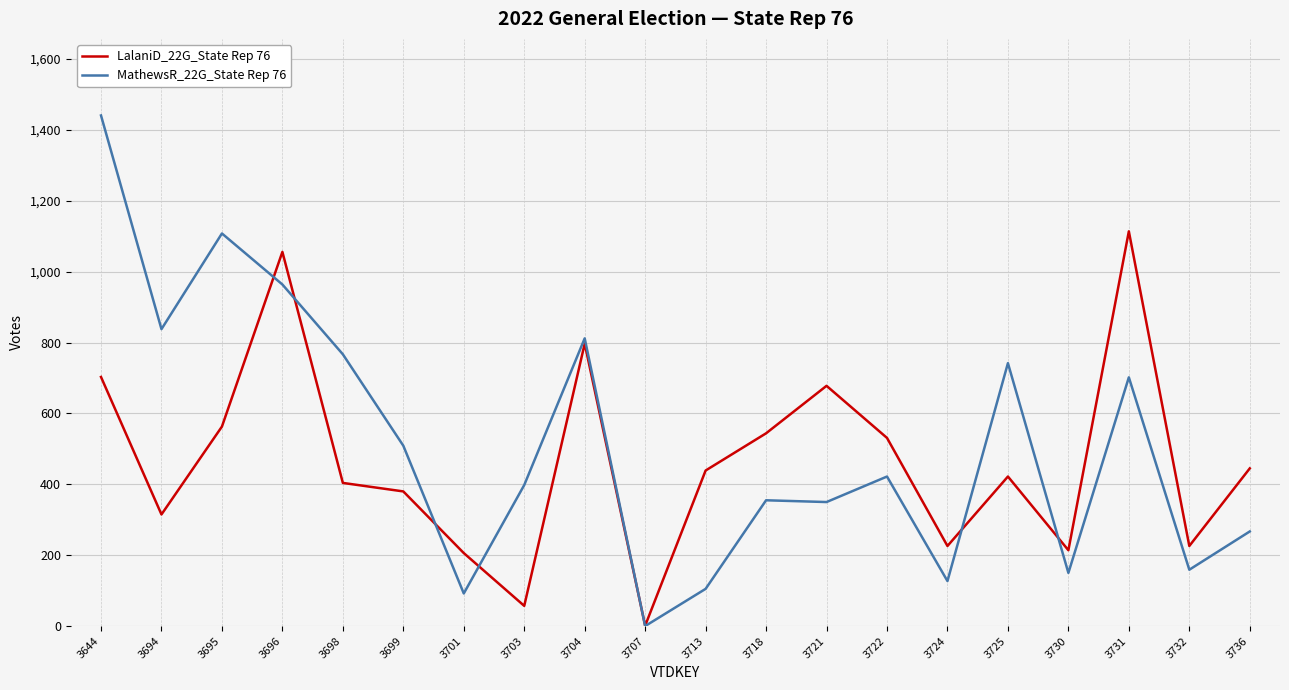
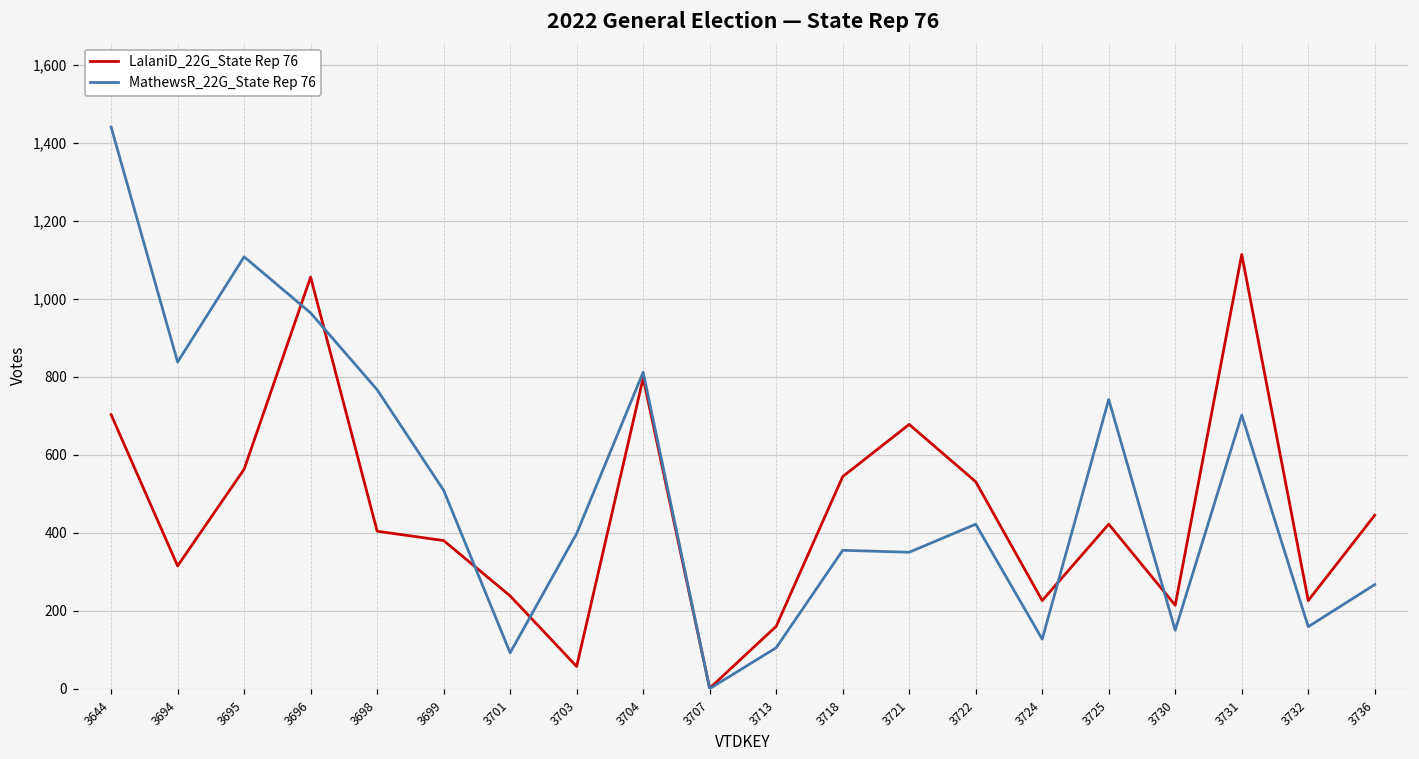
LalaniD_22G_State Rep 76, 3701: 210 -> 240
LalaniD_22G_State Rep 76, 3713: 440 -> 160
